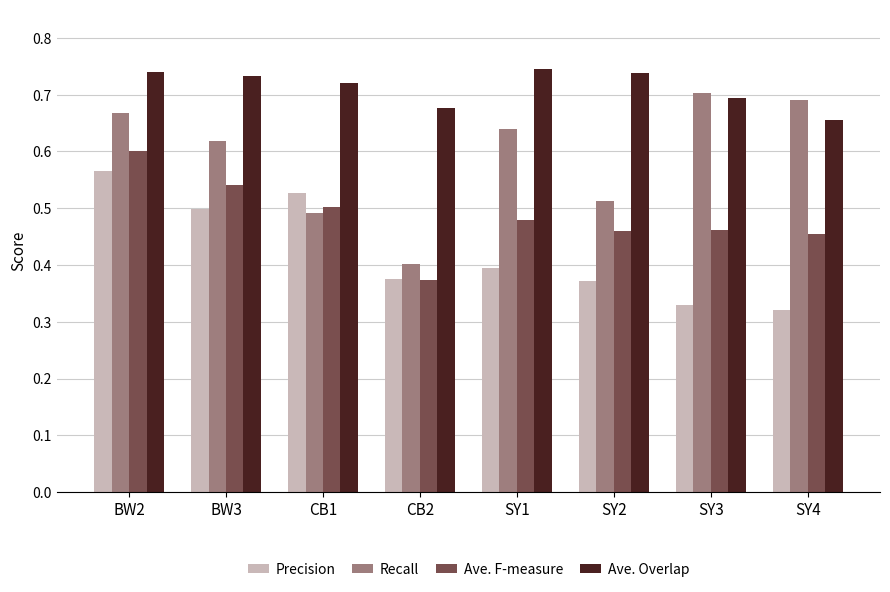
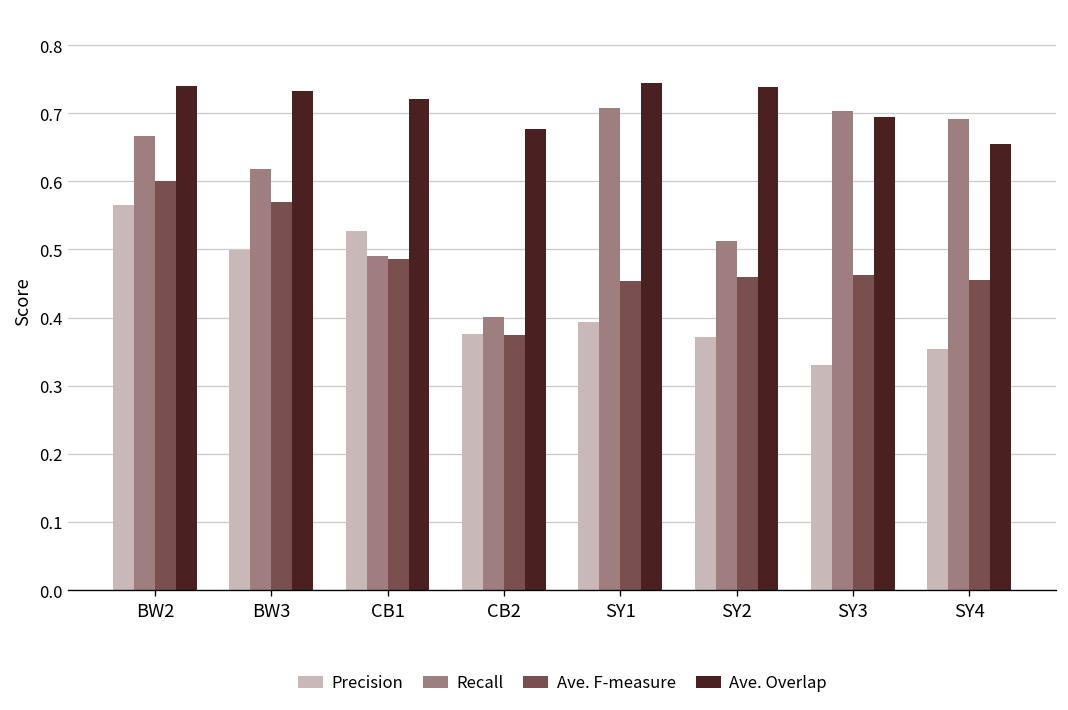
Ave. F-measure, BW3: 0.54 -> 0.57
Ave. F-measure, CB1: 0.50 -> 0.49
Recall, SY1: 0.64 -> 0.71
Ave. F-measure, SY1: 0.48 -> 0.45
Precision, SY4: 0.32 -> 0.35
